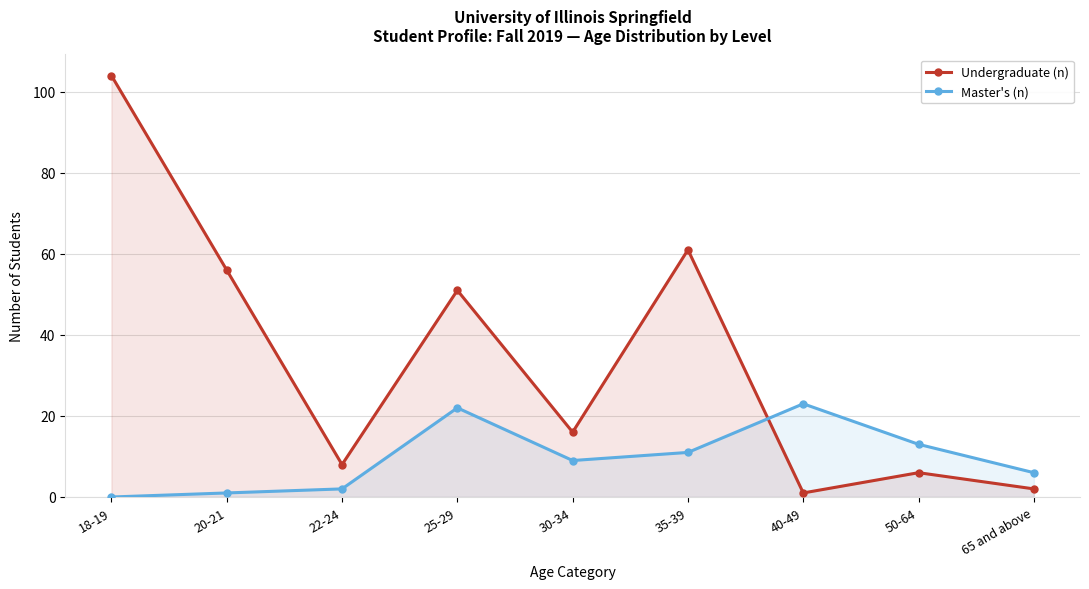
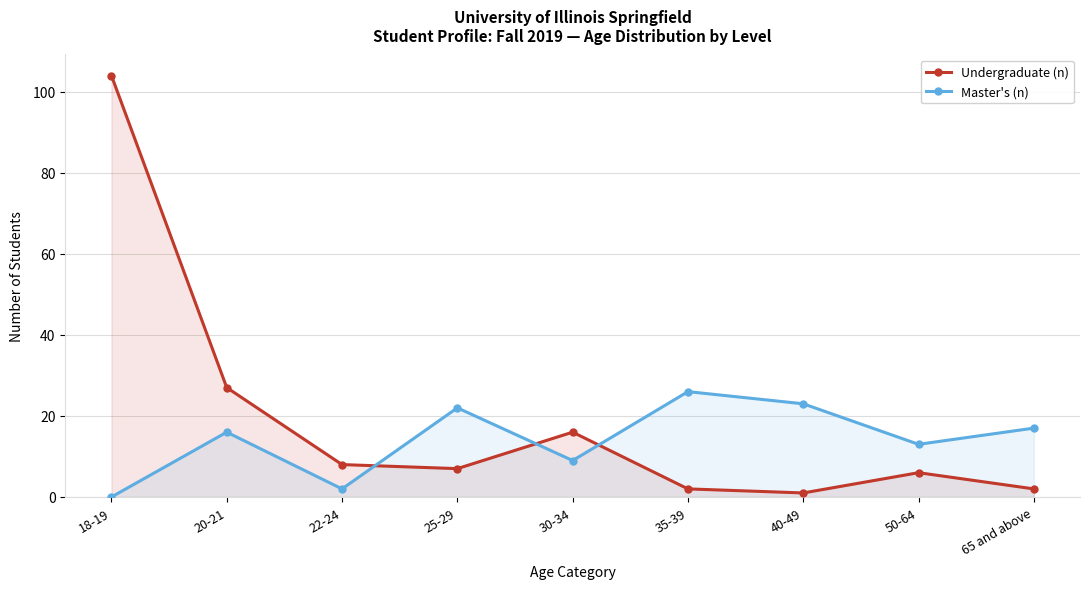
Undergraduate (n), 20-21: 56 -> 27
Master's (n), 20-21: 1 -> 16
Undergraduate (n), 25-29: 51 -> 7
Undergraduate (n), 35-39: 61 -> 2
Master's (n), 35-39: 11 -> 26
Master's (n), 65 and above: 6 -> 17
